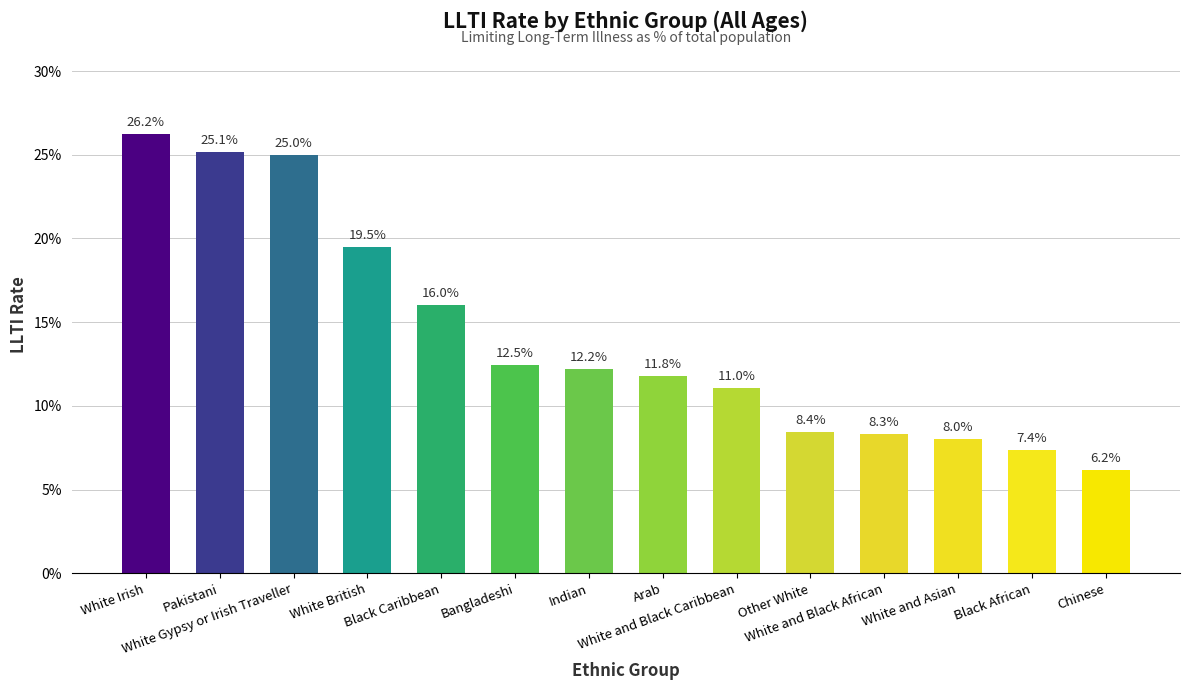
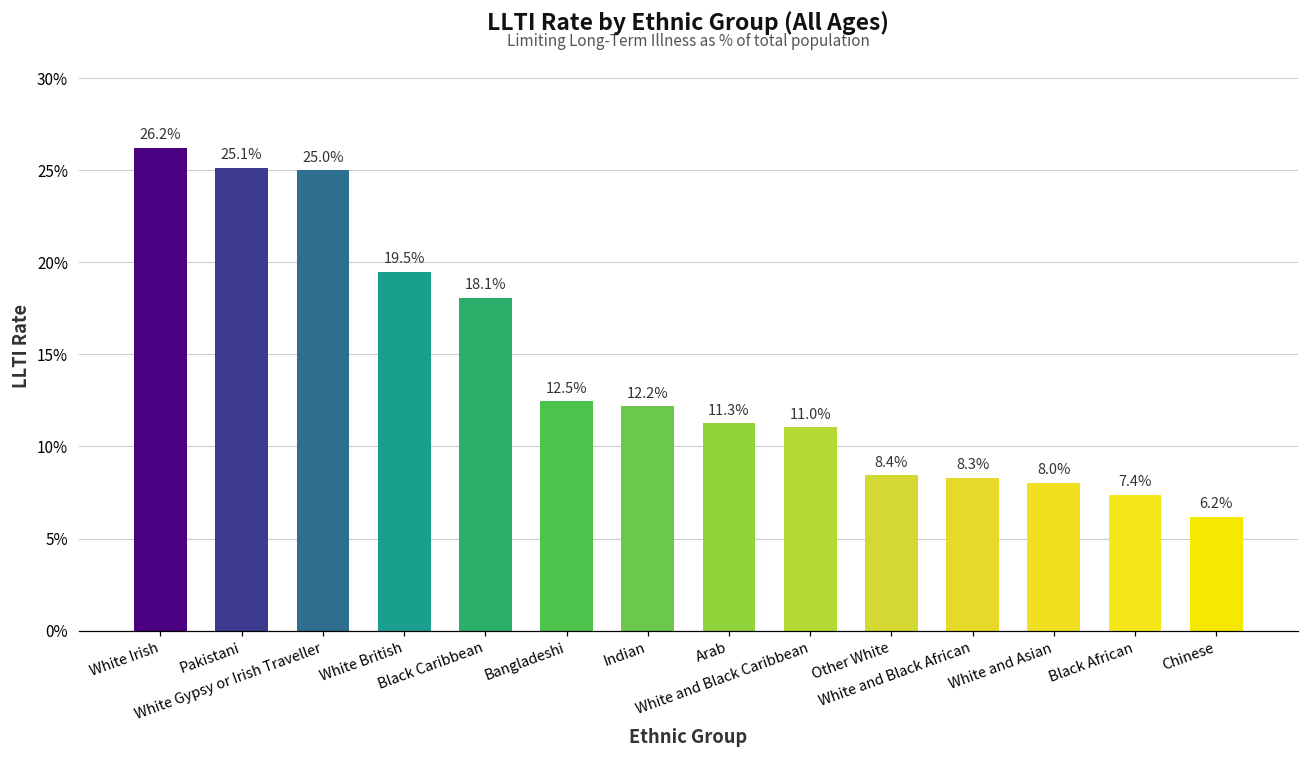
Black Caribbean: 16.0% -> 18.1%
Arab: 11.8% -> 11.3%
